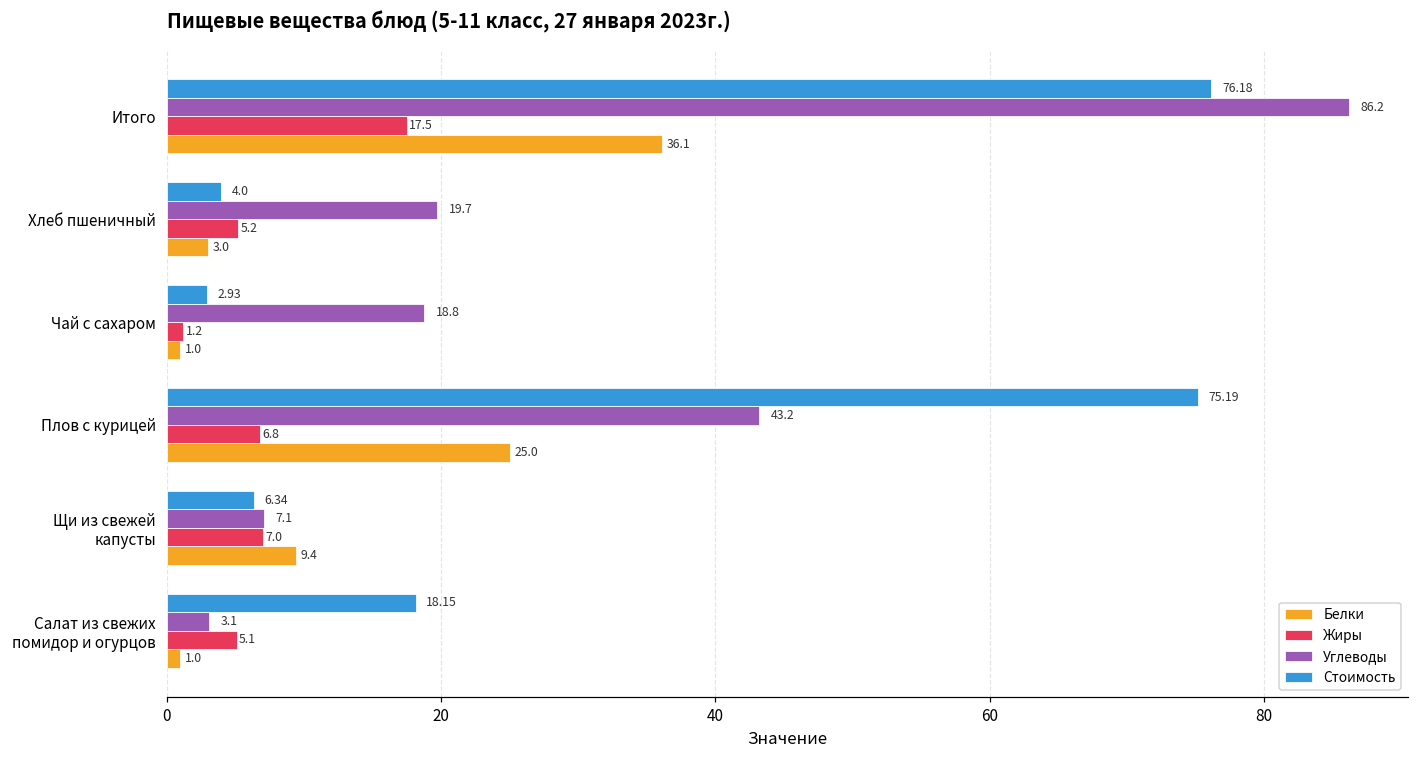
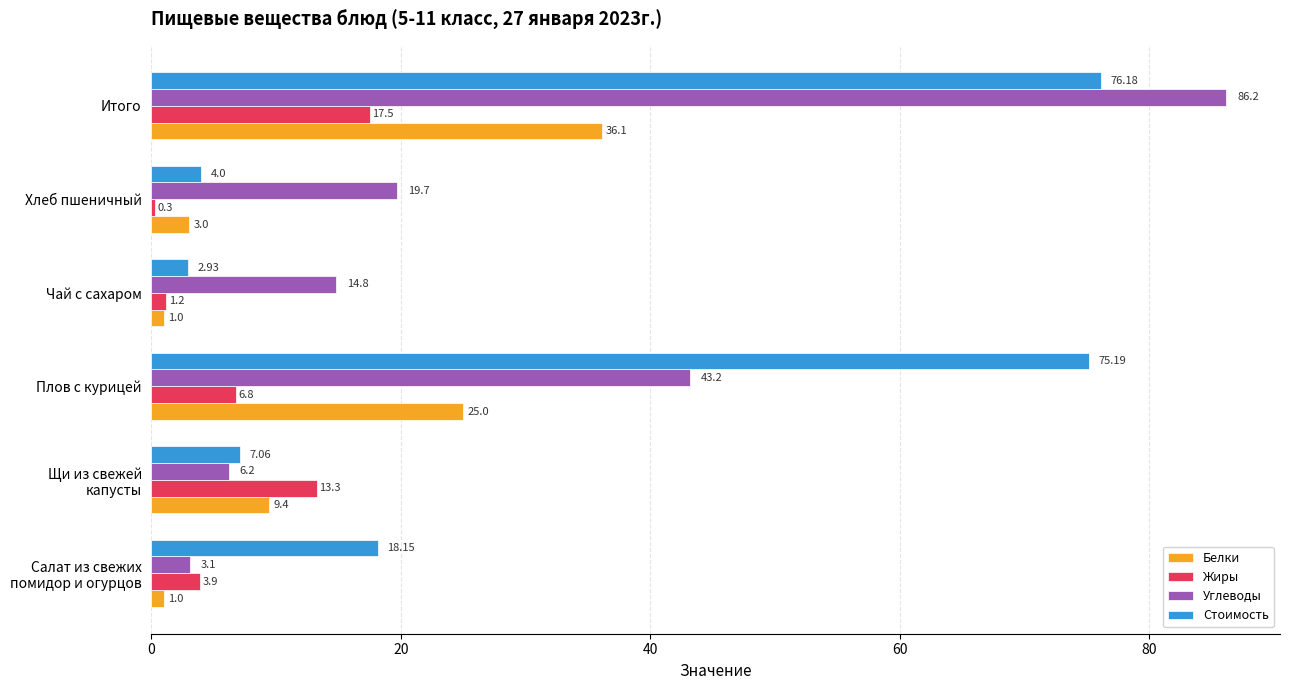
Жиры, Хлеб пшеничный: 5.2 -> 0.3
Углеводы, Чай с сахаром: 18.8 -> 14.8
Стоимость, Щи из свежей капусты: 6.34 -> 7.06
Углеводы, Щи из свежей капусты: 7.1 -> 6.2
Жиры, Щи из свежей капусты: 7.0 -> 13.3
Жиры, Салат из свежих помидор и огурцов: 5.1 -> 3.9
